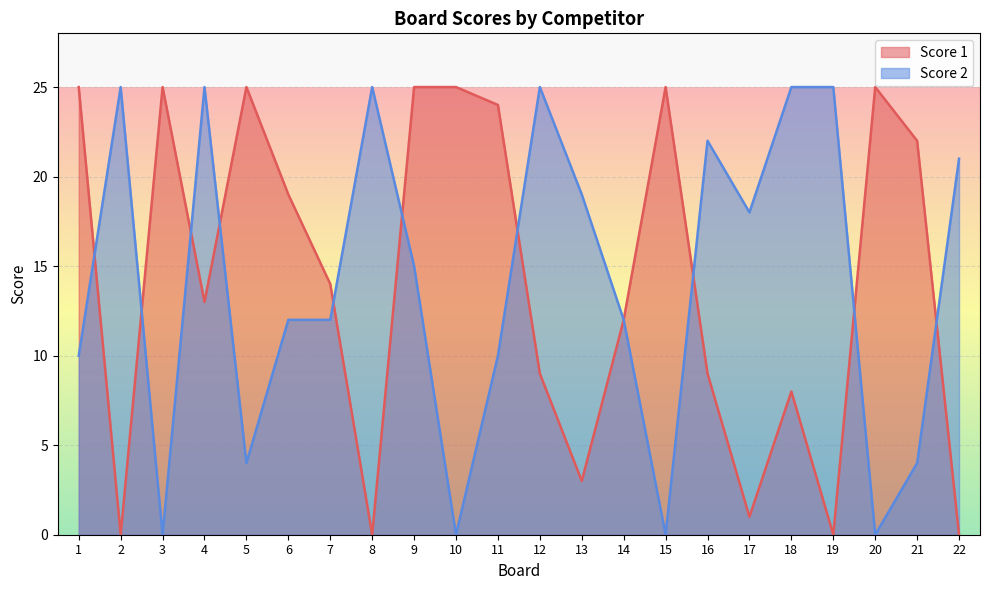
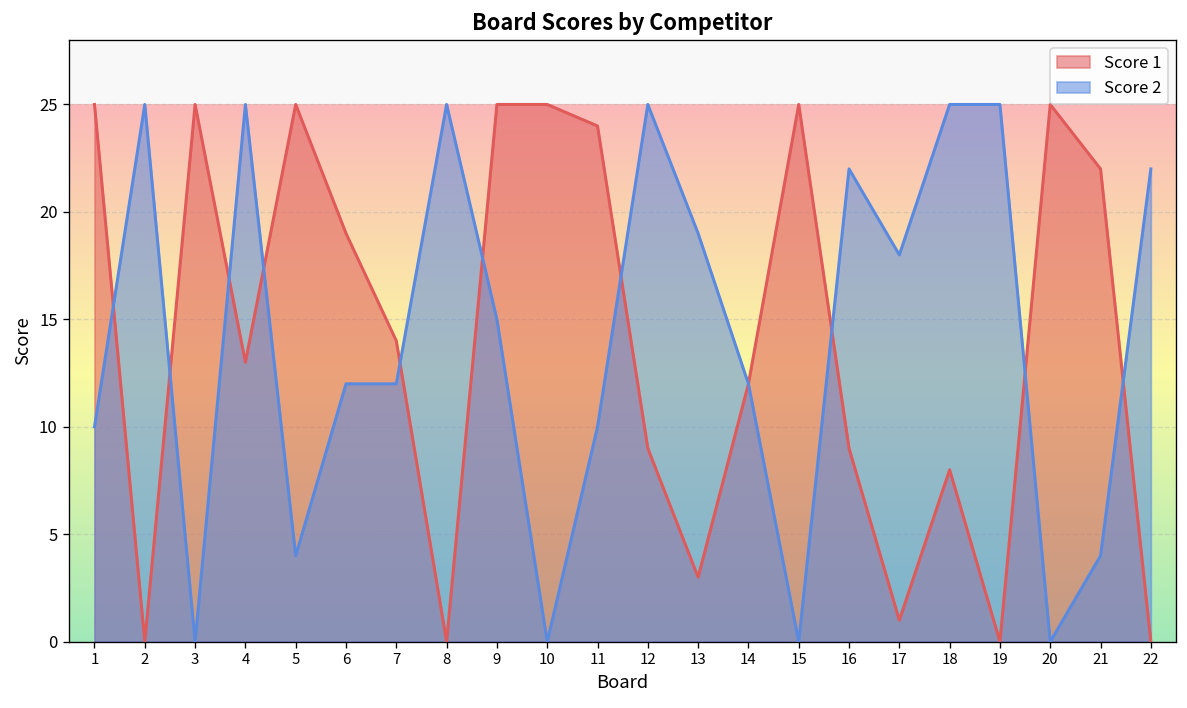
Score 2, 22: 21 -> 22
